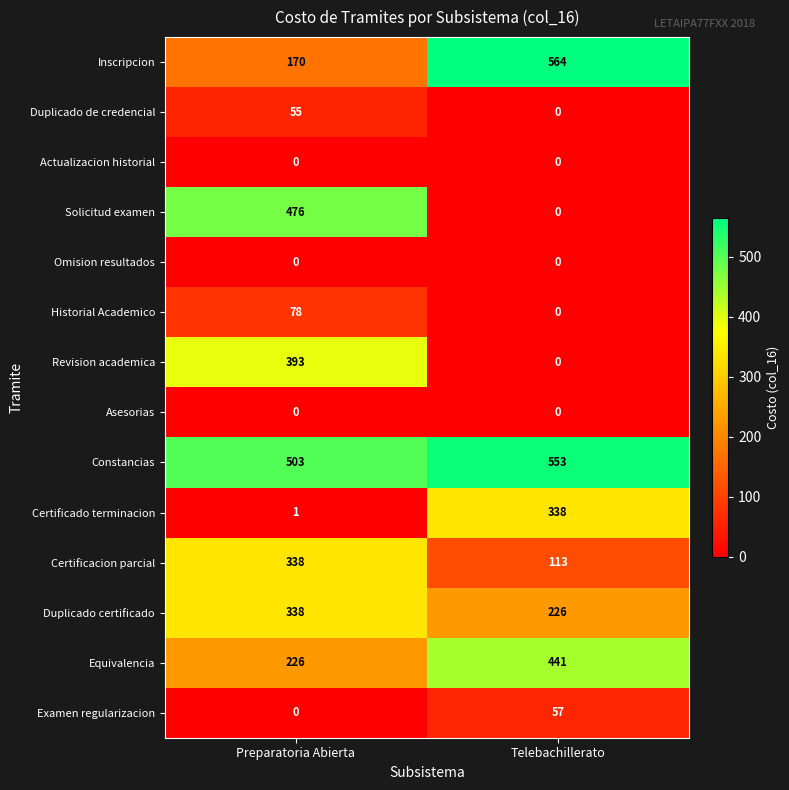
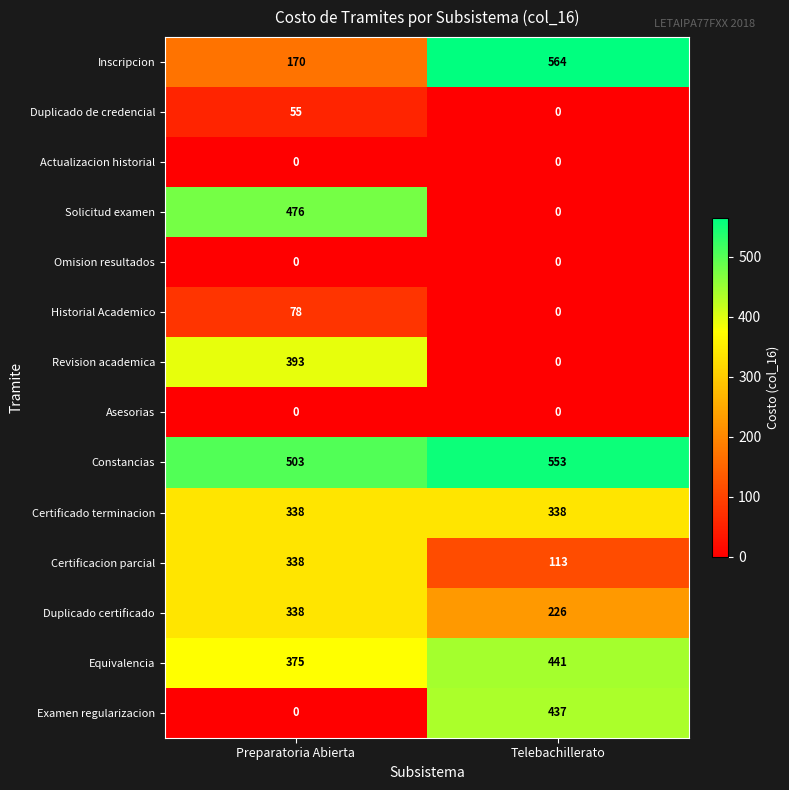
Certificado terminacion, Preparatoria Abierta: 1 -> 338
Equivalencia, Preparatoria Abierta: 226 -> 375
Examen regularizacion, Telebachillerato: 57 -> 437
